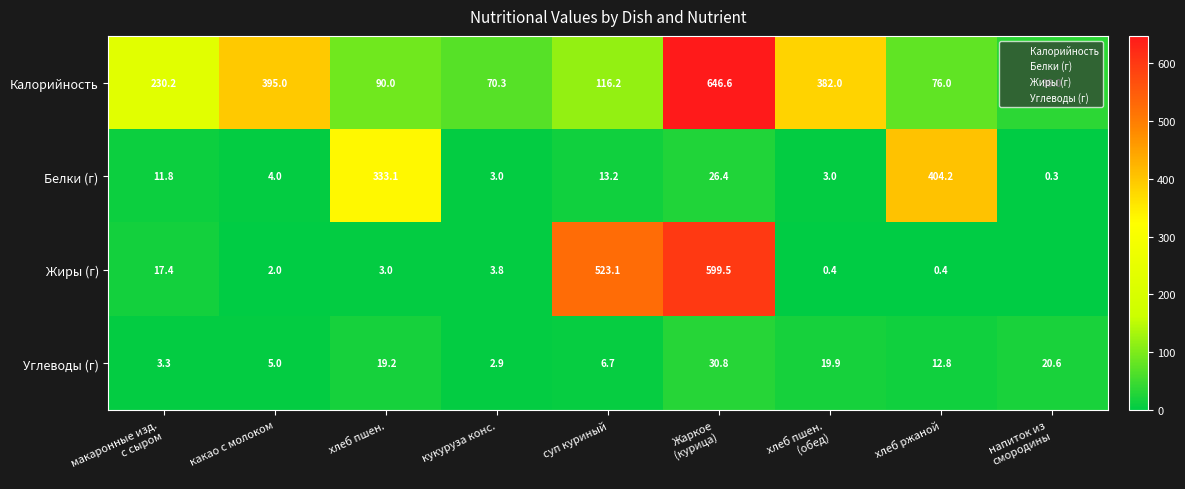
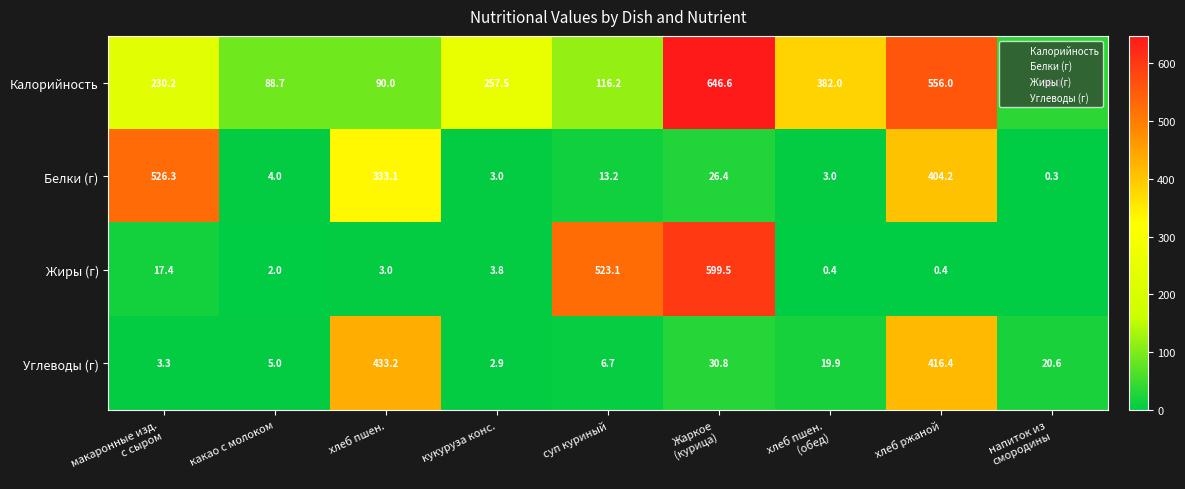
Калорийность, какао с молоком: 395.0 -> 88.7
Калорийность, кукуруза конс.: 70.3 -> 257.5
Калорийность, хлеб ржаной: 76.0 -> 556.0
Белки (г), макаронные изд. с сыром: 11.8 -> 526.3
Углеводы (г), хлеб пшен.: 19.2 -> 433.2
Углеводы (г), хлеб ржаной: 12.8 -> 416.4
